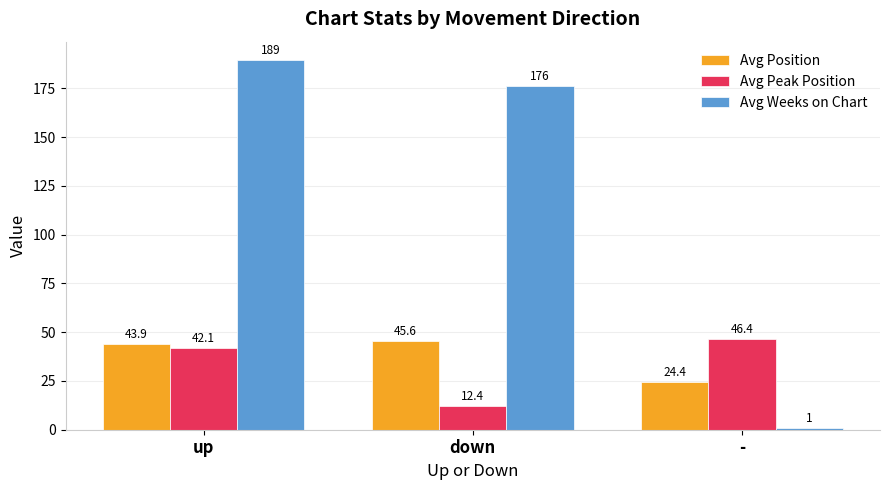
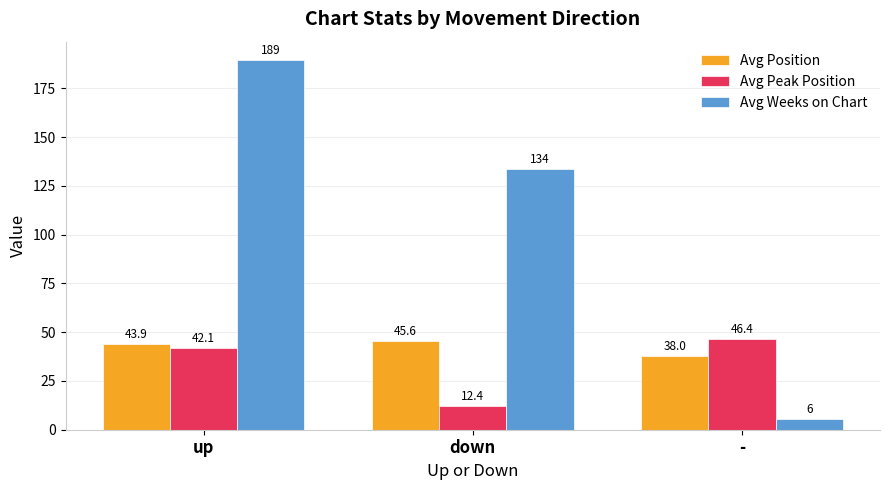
Avg Weeks on Chart, down: 176 -> 134
Avg Position, -: 24.4 -> 38.0
Avg Weeks on Chart, -: 1 -> 6
